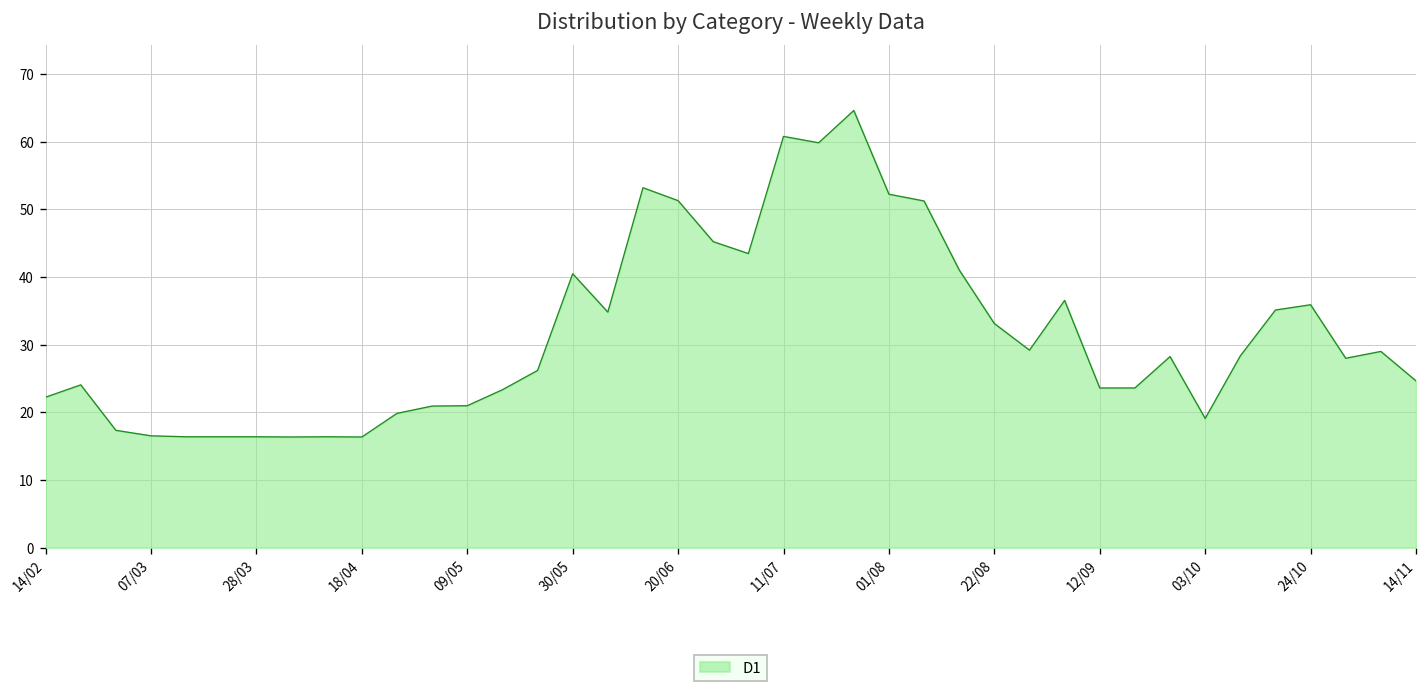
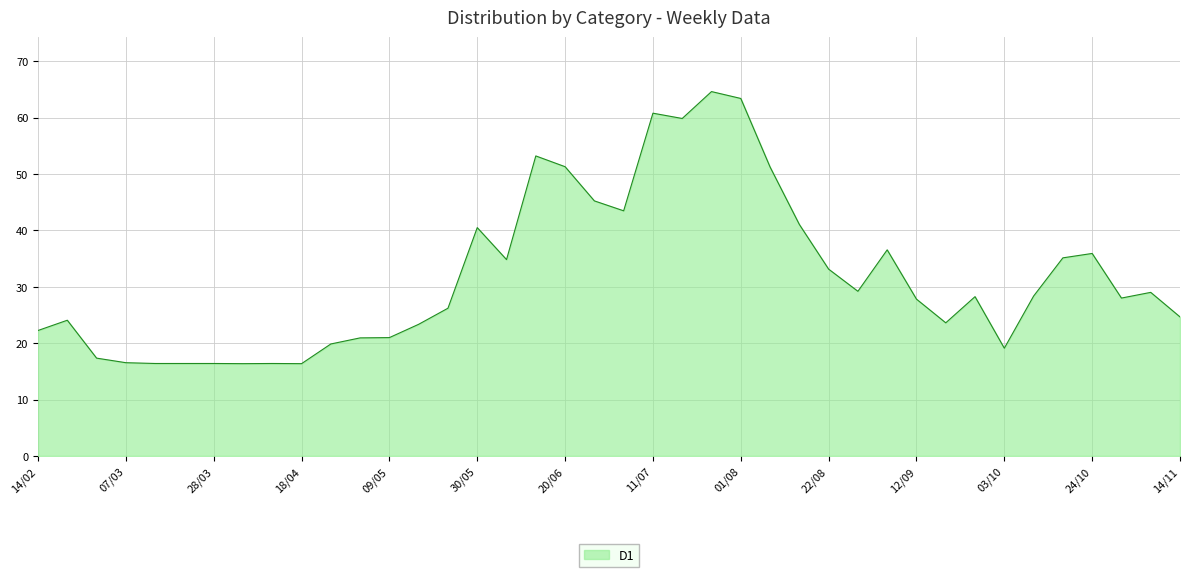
01/08: 52 -> 63
12/09: 24 -> 28
